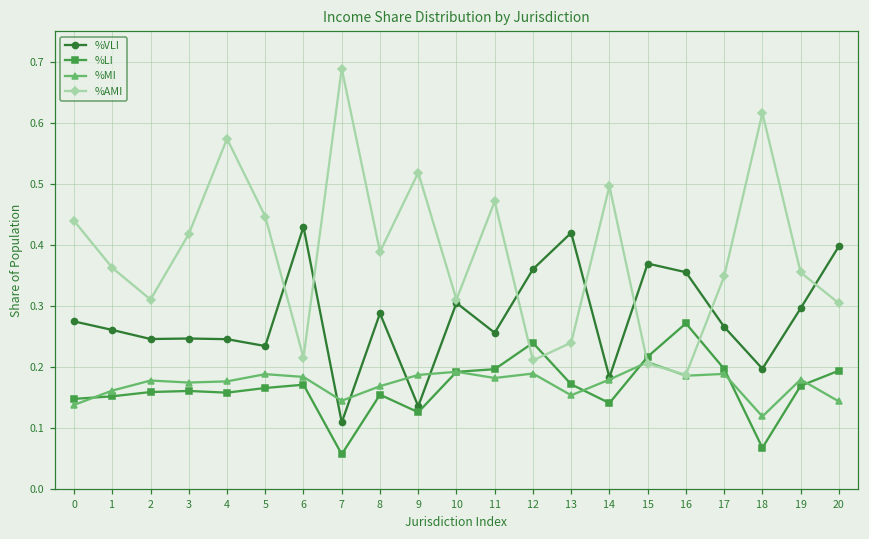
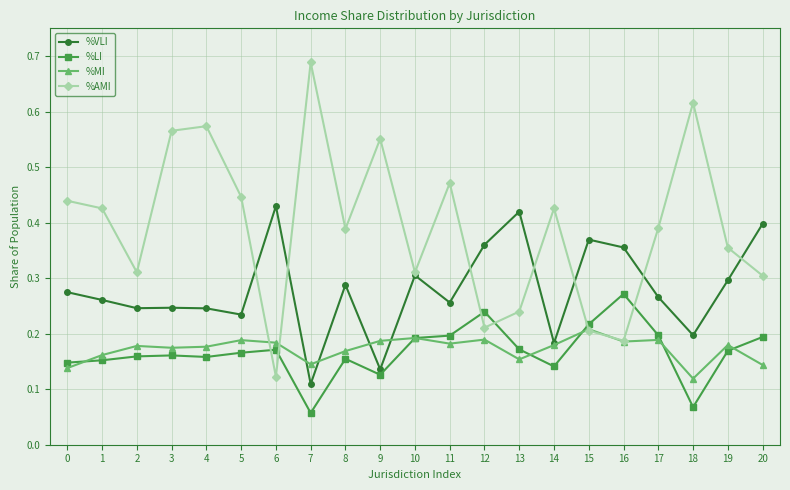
%AMI, 1: 0.36 -> 0.43
%AMI, 3: 0.42 -> 0.57
%AMI, 6: 0.22 -> 0.12
%AMI, 9: 0.52 -> 0.55
%AMI, 14: 0.50 -> 0.43
%AMI, 17: 0.35 -> 0.39
